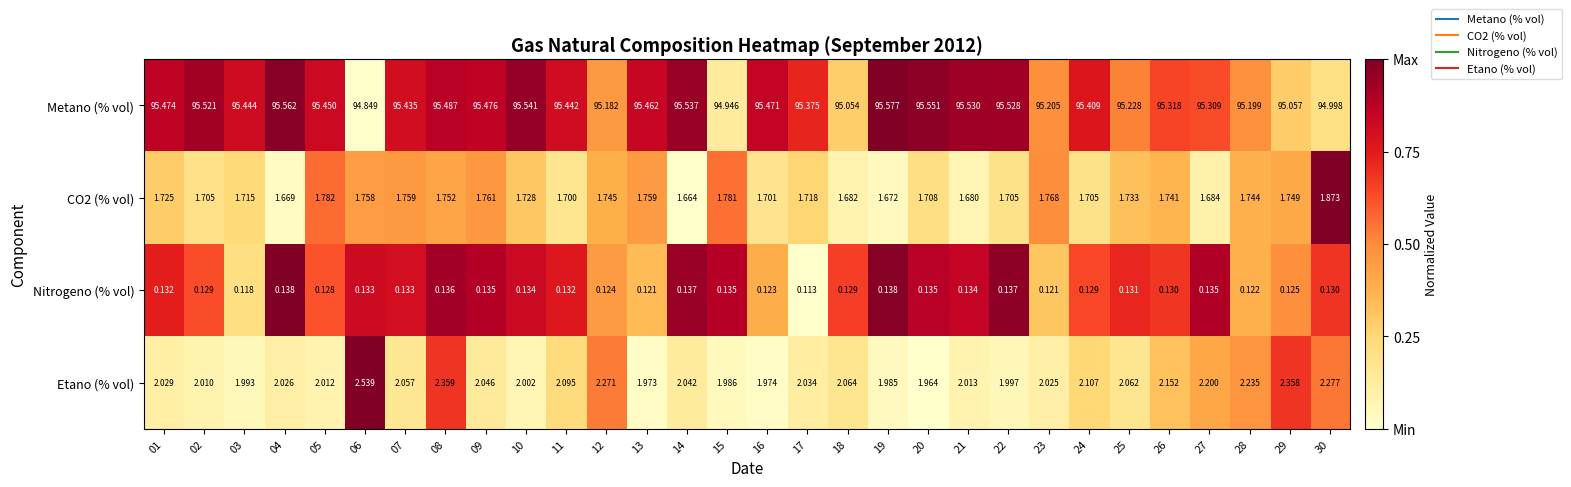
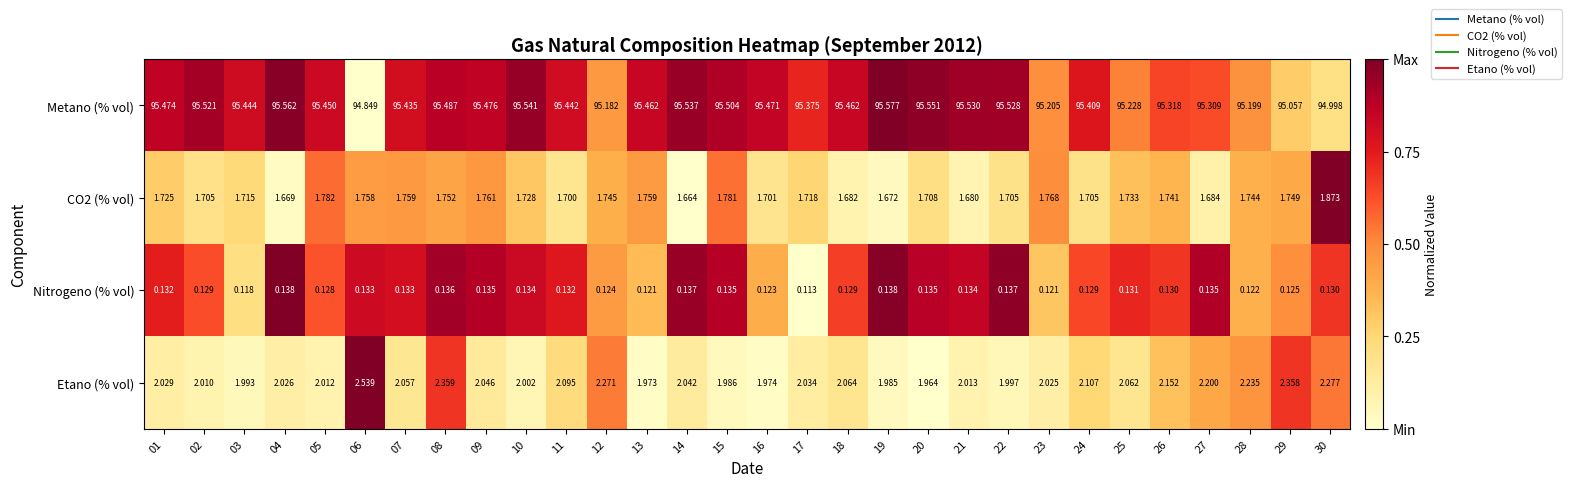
Metano (% vol), 15: 94.946 -> 95.504
Metano (% vol), 18: 95.054 -> 95.462
